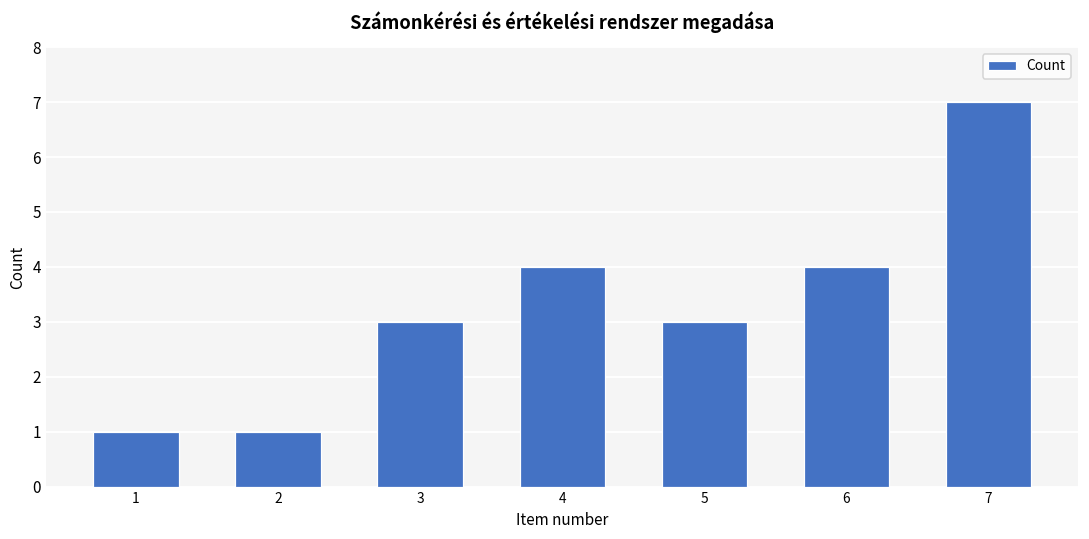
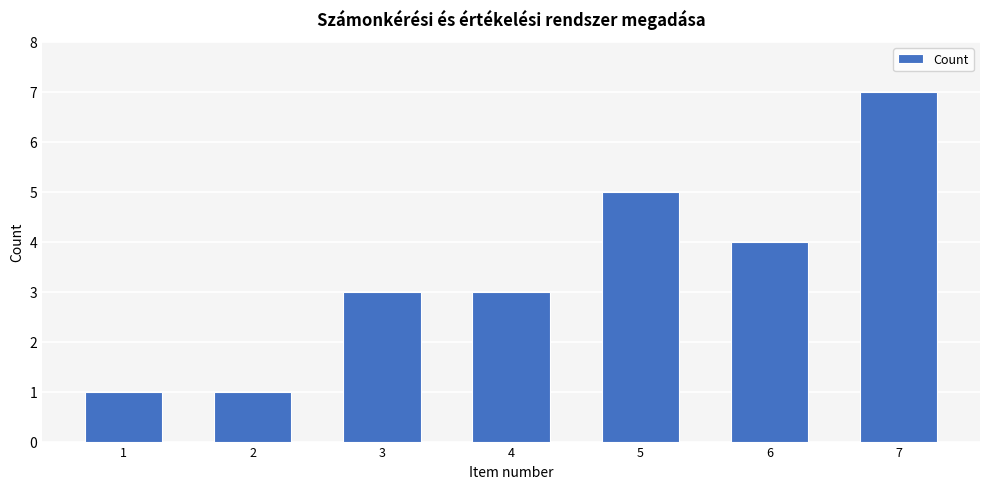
4: 4 -> 3
5: 3 -> 5
